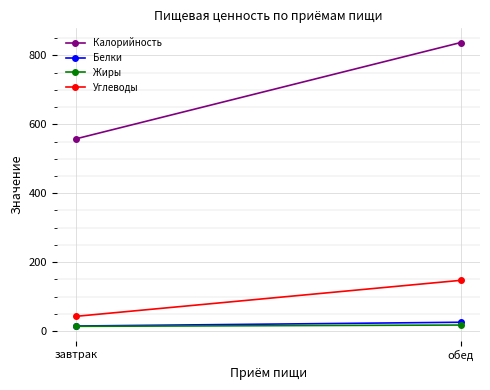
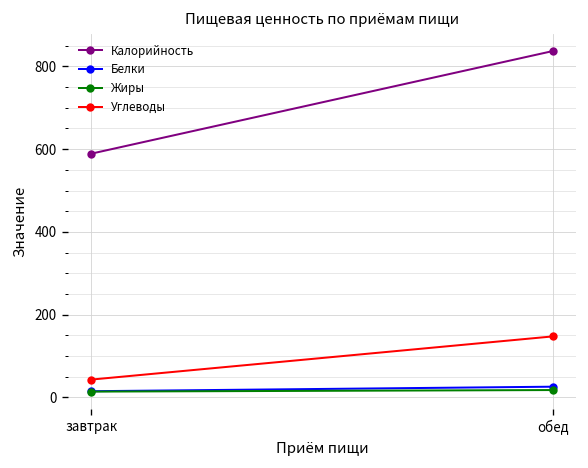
Калорийность, завтрак: 560 -> 590
